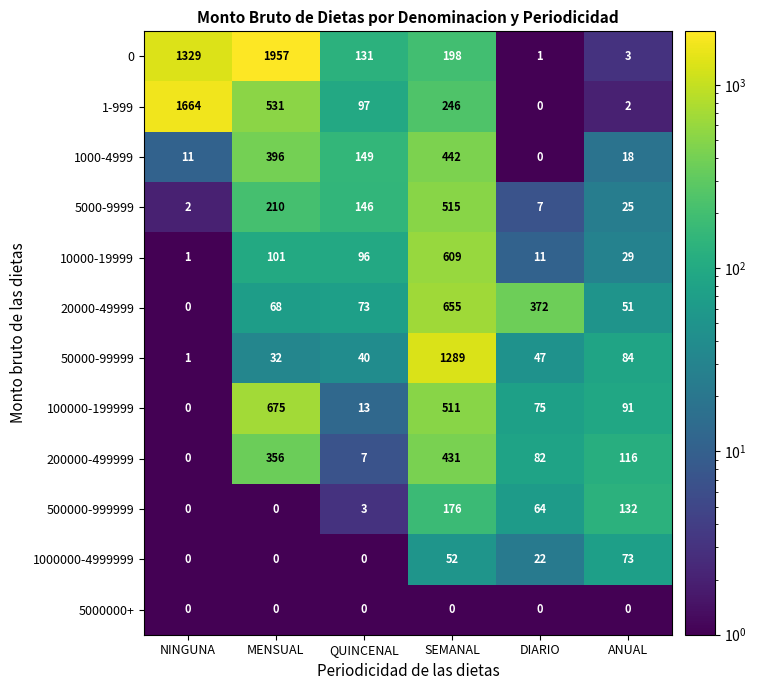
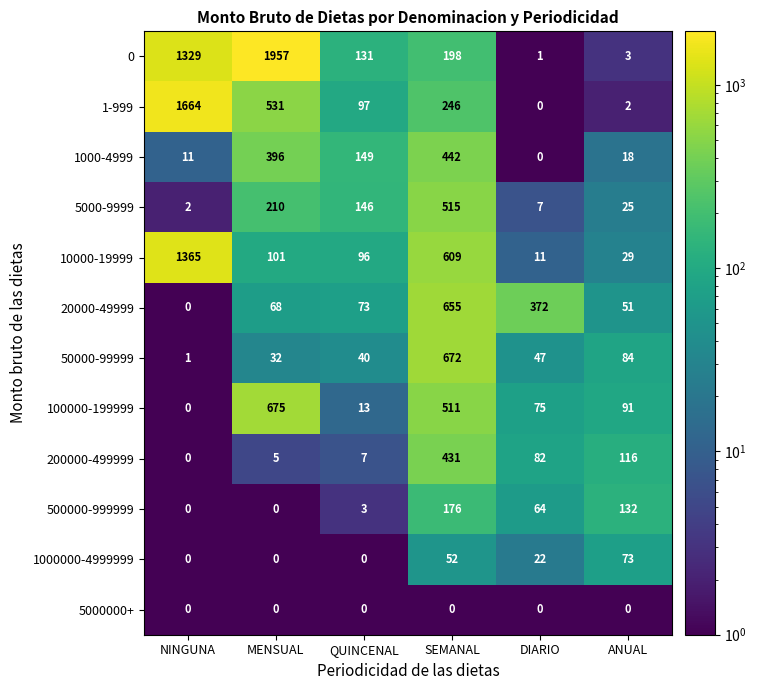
10000-19999, NINGUNA: 1 -> 1365
50000-99999, SEMANAL: 1289 -> 672
200000-499999, MENSUAL: 356 -> 5
